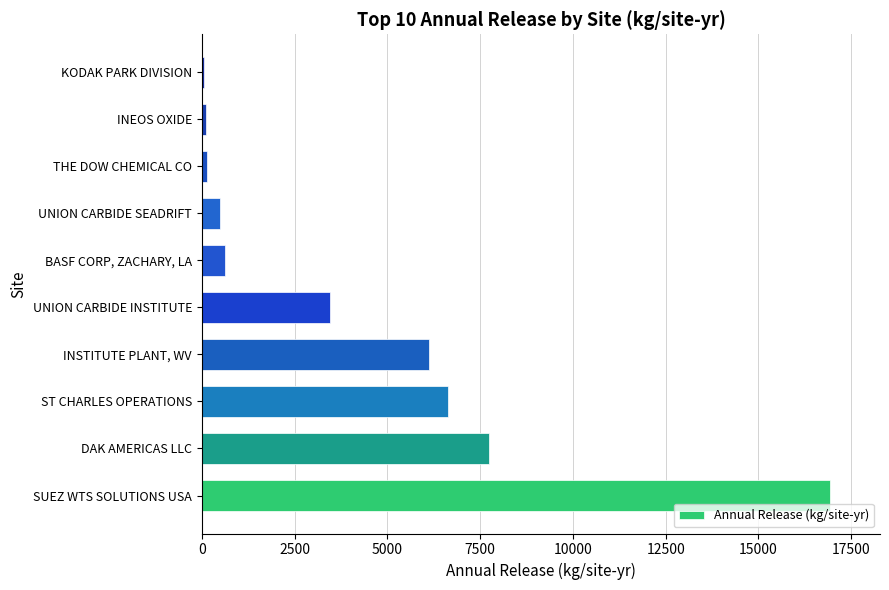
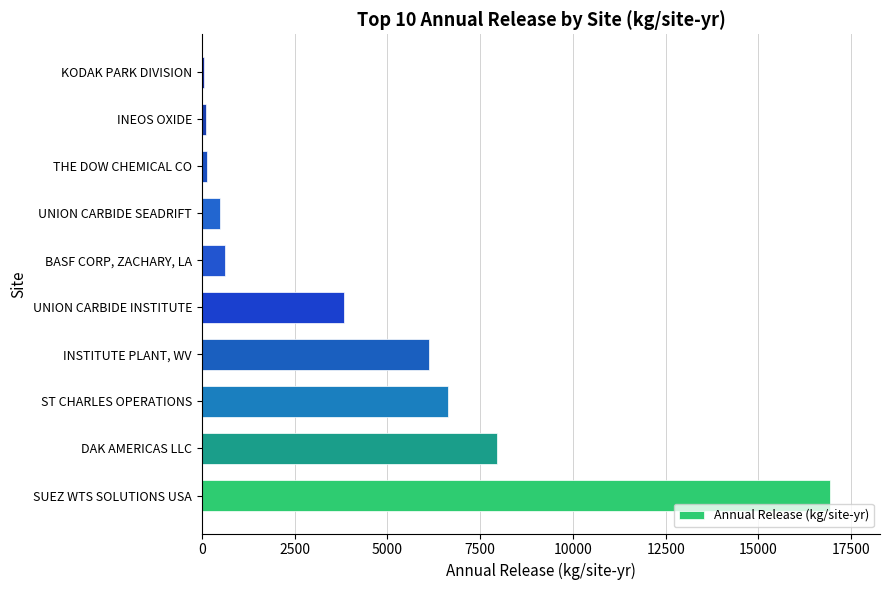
UNION CARBIDE INSTITUTE: 3500 -> 3800
DAK AMERICAS LLC: 7700 -> 8000
